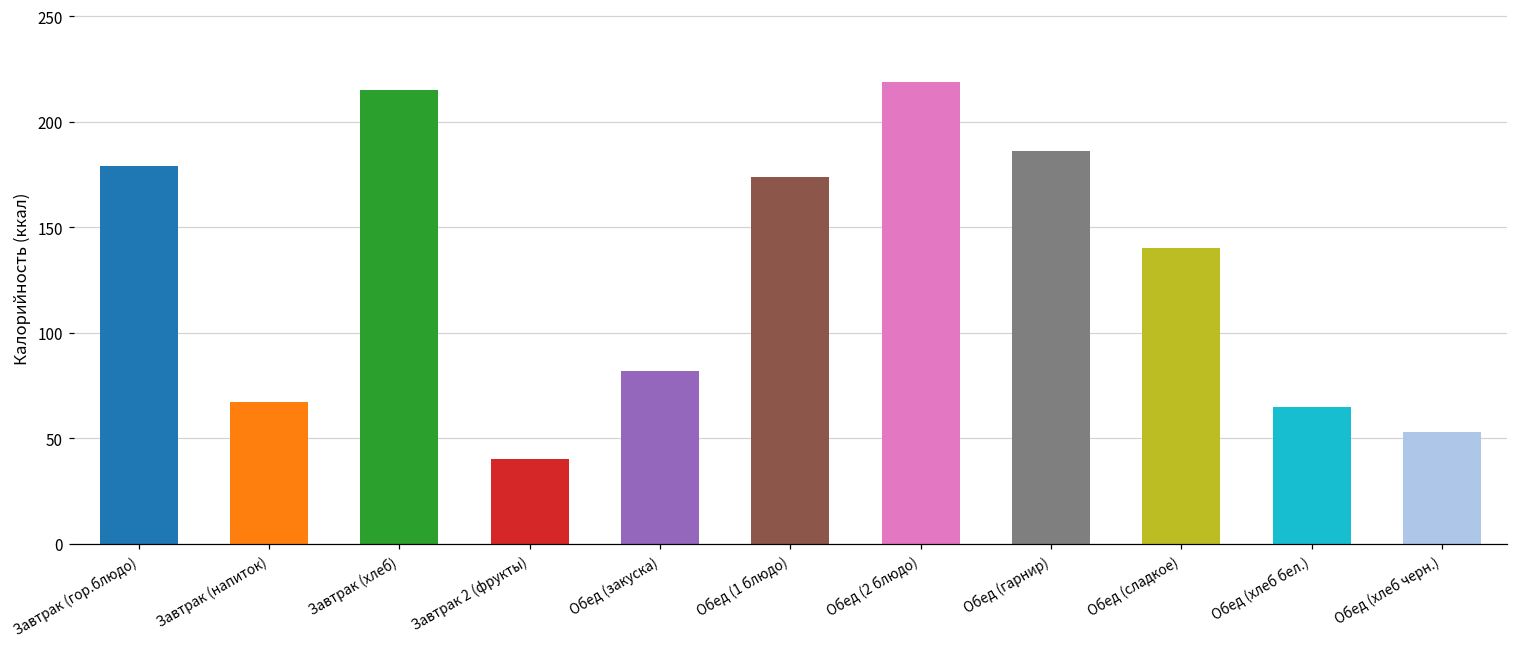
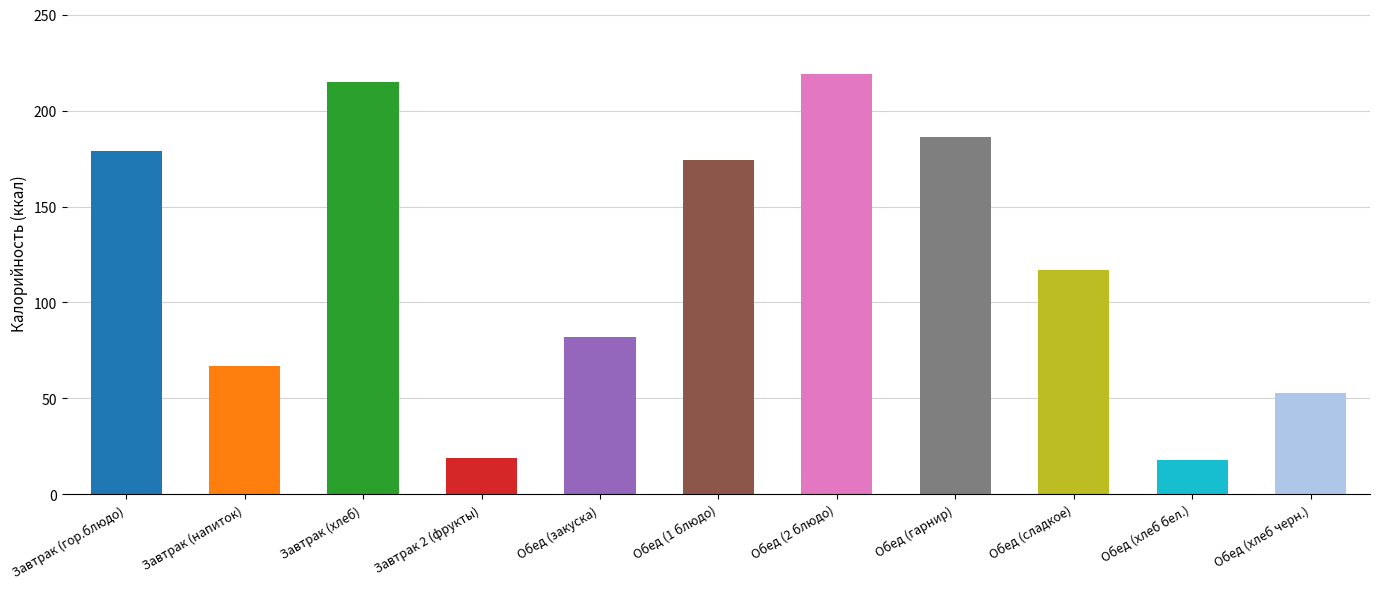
Завтрак 2 (фрукты): 40 -> 19
Обед (сладкое): 140 -> 117
Обед (хлеб бел.): 65 -> 18
